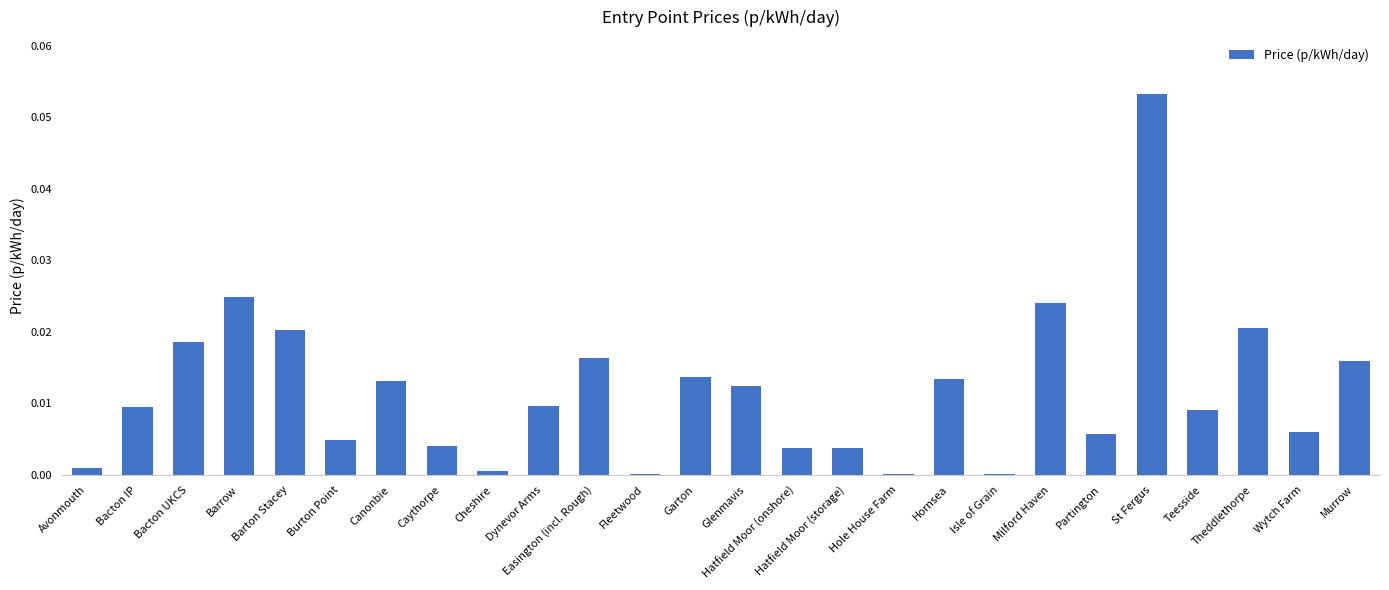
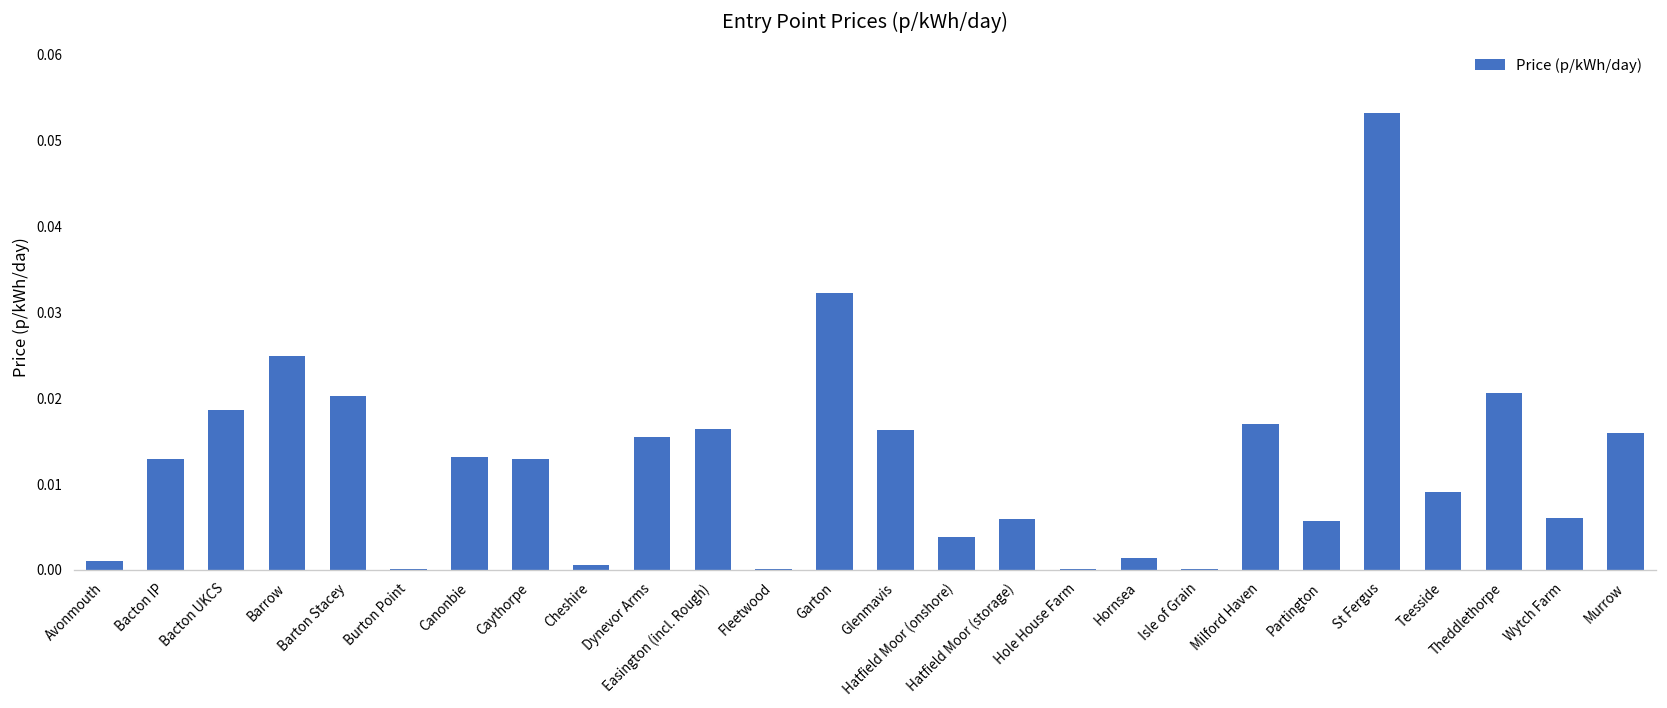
Bacton IP: 0.010 -> 0.013
Burton Point: 0.005 -> 0.000
Caythorpe: 0.004 -> 0.013
Dynevor Arms: 0.010 -> 0.016
Garton: 0.014 -> 0.032
Glenmavis: 0.013 -> 0.016
Hatfield Moor (storage): 0.004 -> 0.006
Hornsea: 0.013 -> 0.001
Milford Haven: 0.024 -> 0.017
